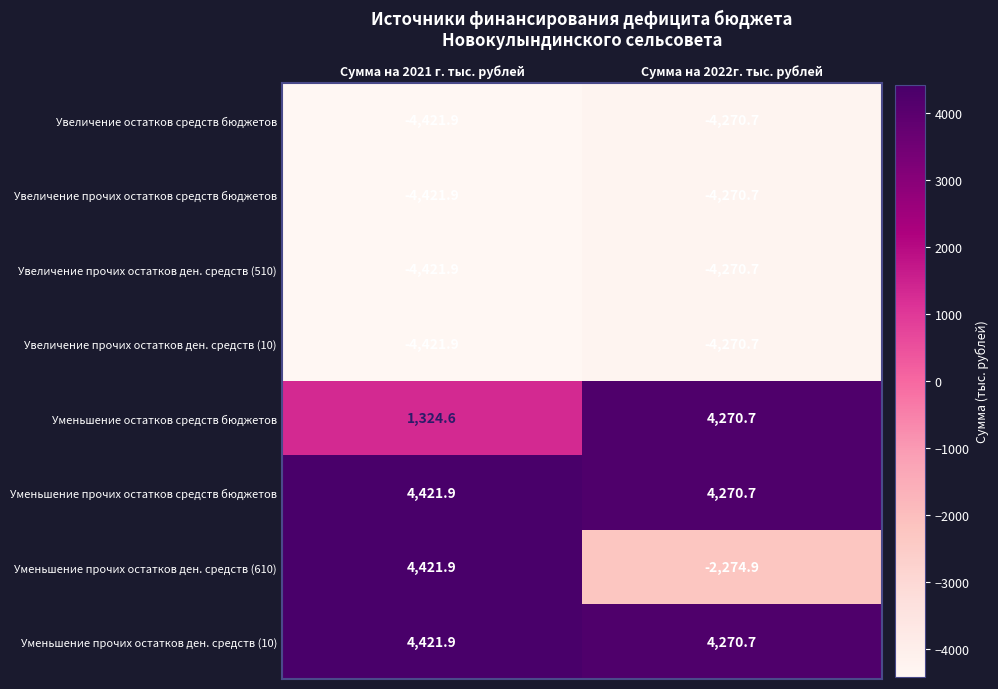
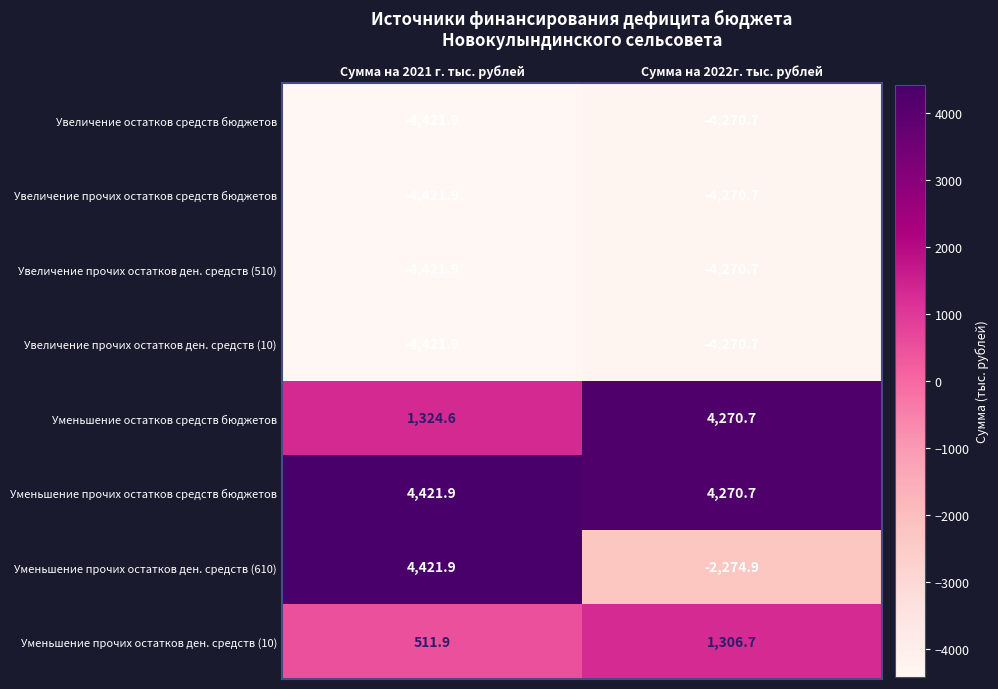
Уменьшение прочих остатков ден. средств (10), Сумма на 2021 г. тыс. рублей: 4,421.9 -> 511.9
Уменьшение прочих остатков ден. средств (10), Сумма на 2022г. тыс. рублей: 4,270.7 -> 1,306.7
